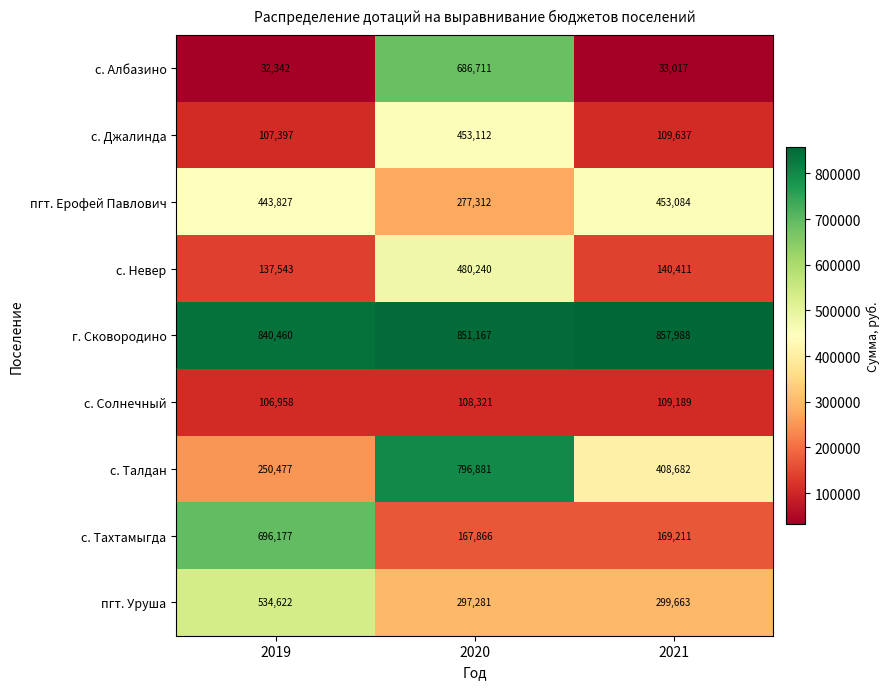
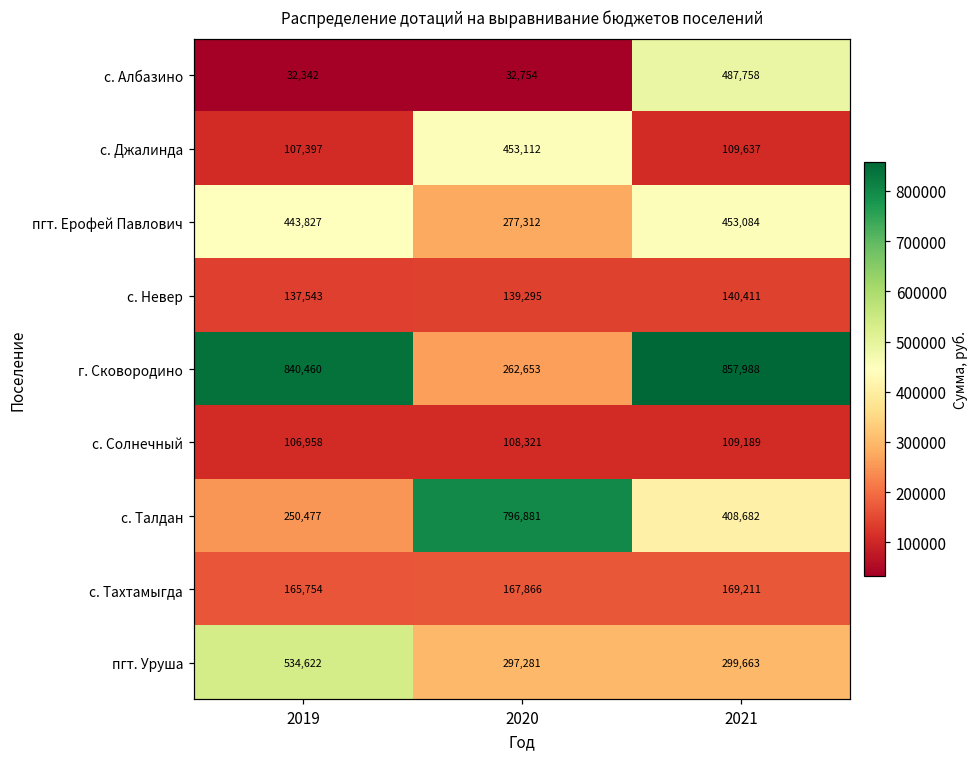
с. Албазино, 2020: 686,711 -> 32,754
с. Албазино, 2021: 33,017 -> 487,758
с. Невер, 2020: 480,240 -> 139,295
г. Сковородино, 2020: 851,167 -> 262,653
с. Тахтамыгда, 2019: 696,177 -> 165,754
